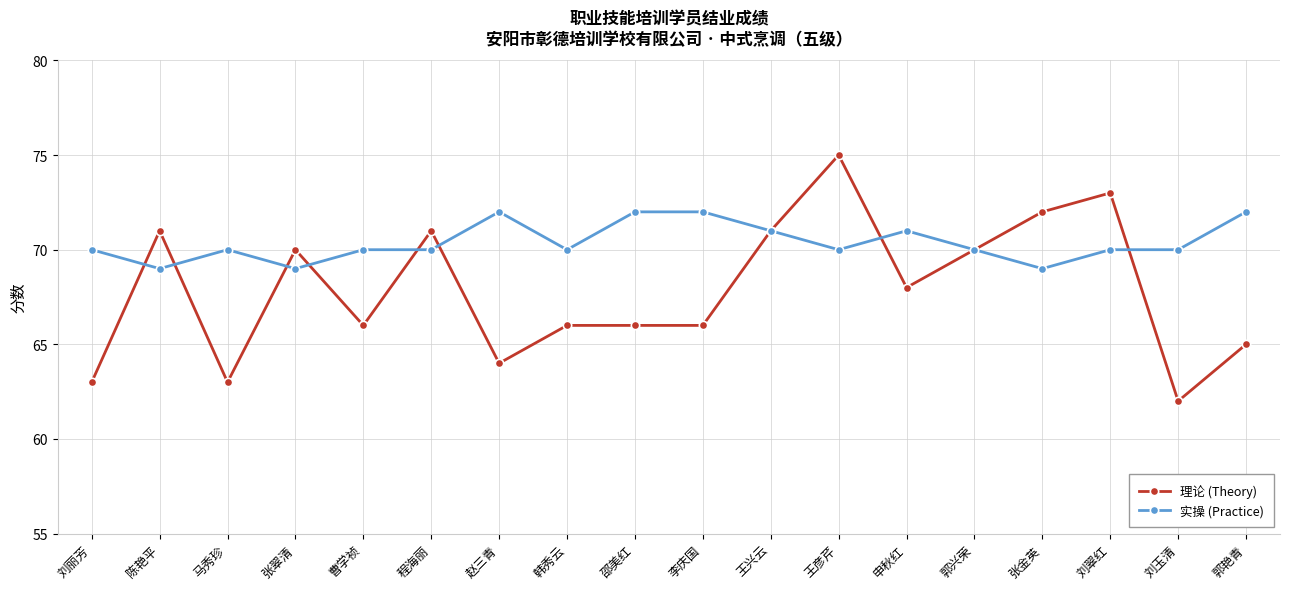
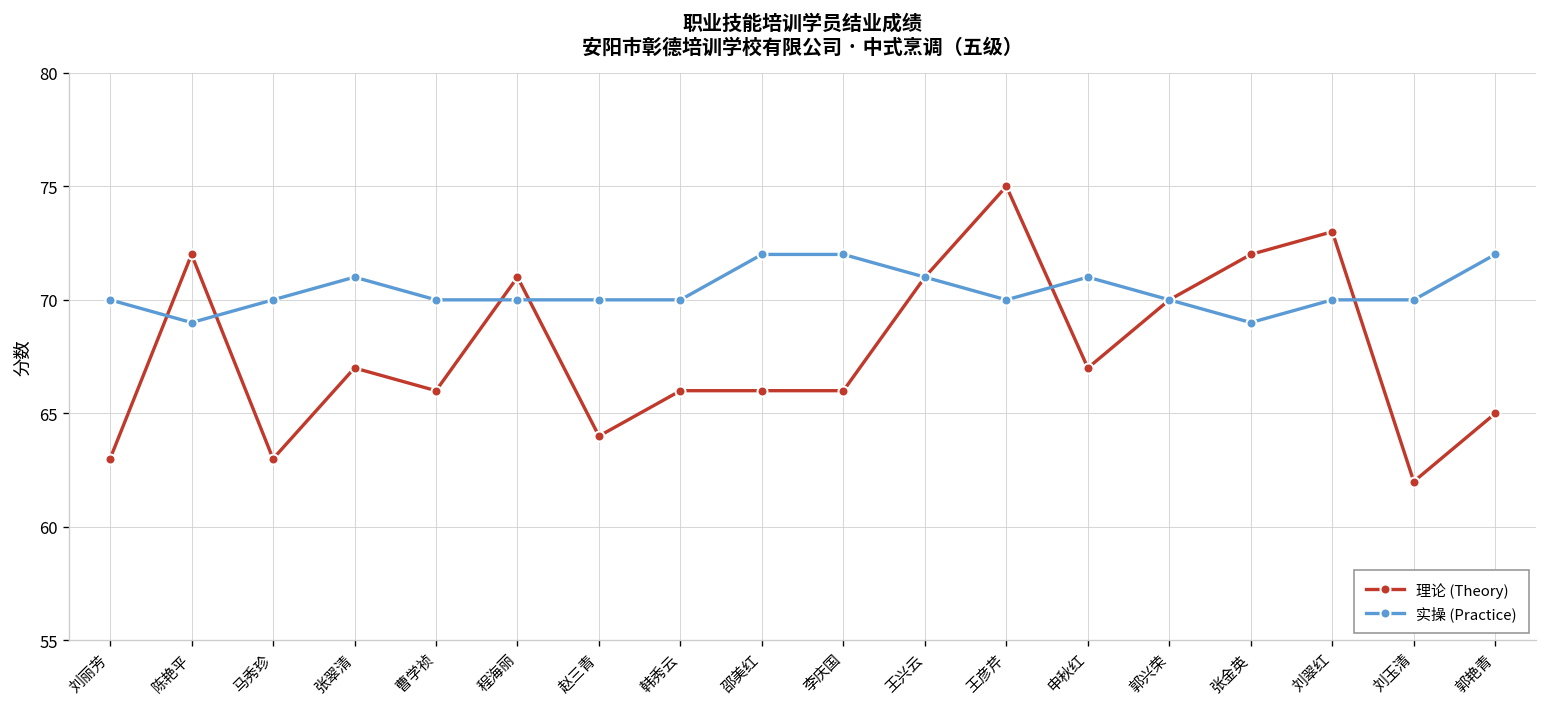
理论 (Theory), 陈艳平: 71 -> 72
理论 (Theory), 张翠清: 70 -> 67
实操 (Practice), 张翠清: 69 -> 71
实操 (Practice), 赵三青: 72 -> 70
理论 (Theory), 申秋红: 68 -> 67
